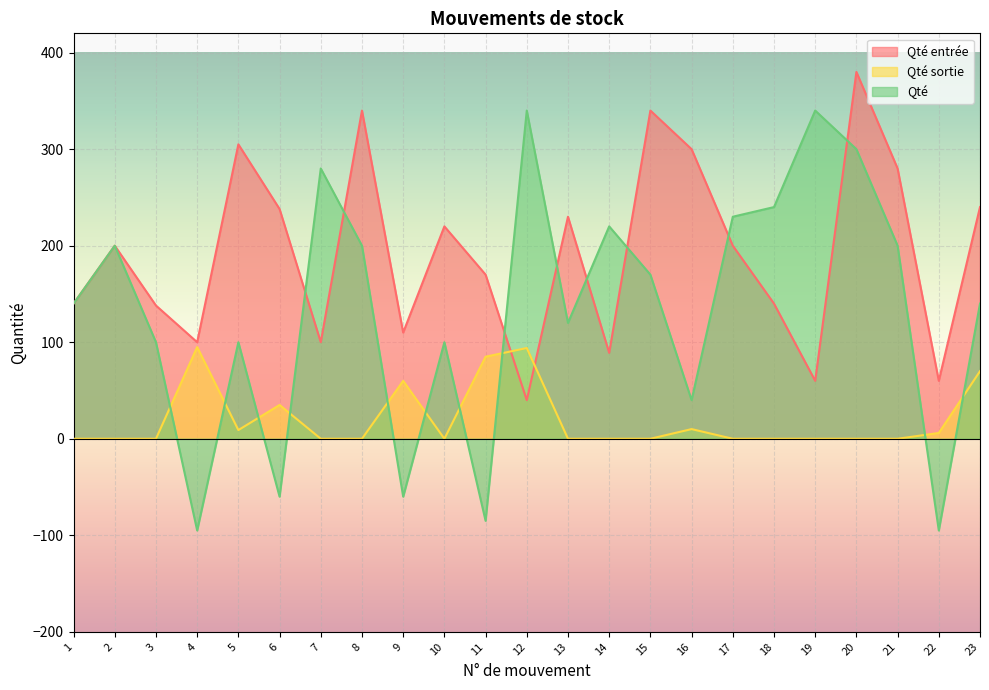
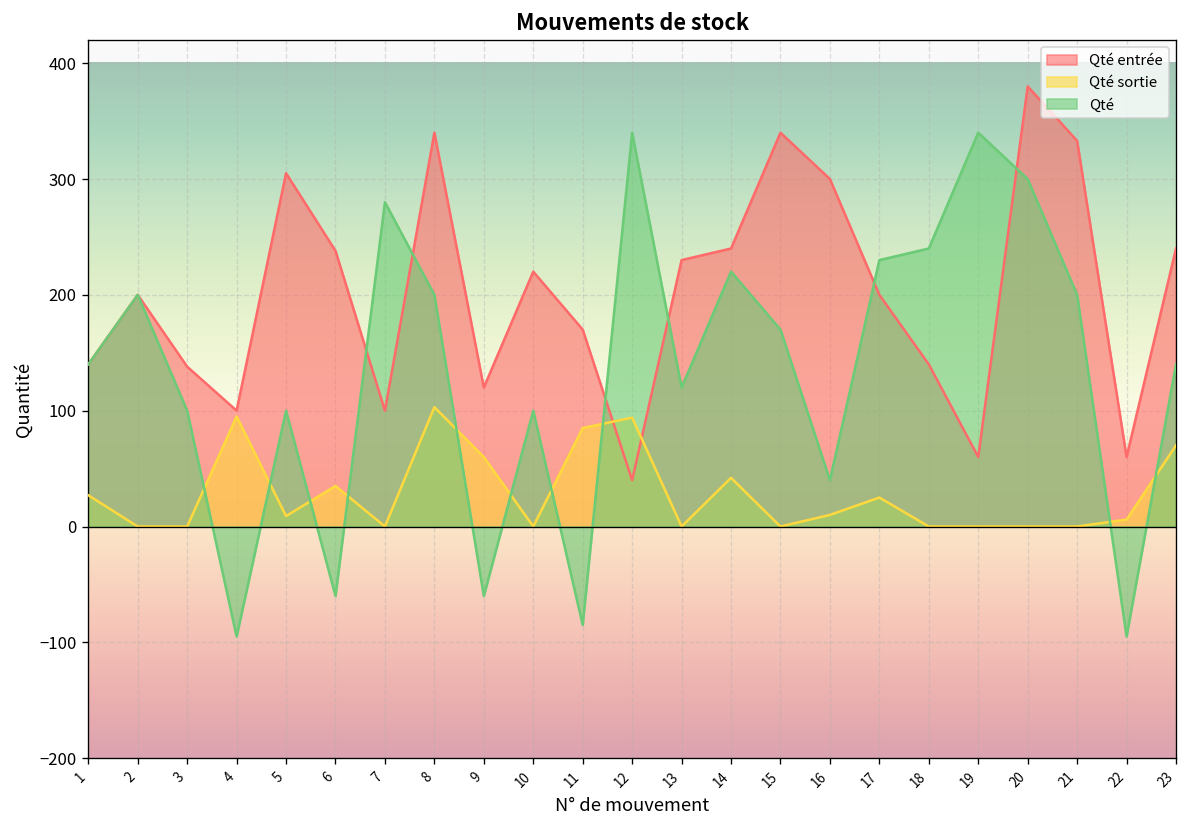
Qté sortie, 1: 0 -> 30
Qté sortie, 8: 0 -> 100
Qté entrée, 9: 110 -> 120
Qté entrée, 14: 90 -> 240
Qté sortie, 14: 0 -> 40
Qté sortie, 17: 0 -> 30
Qté entrée, 21: 280 -> 330
